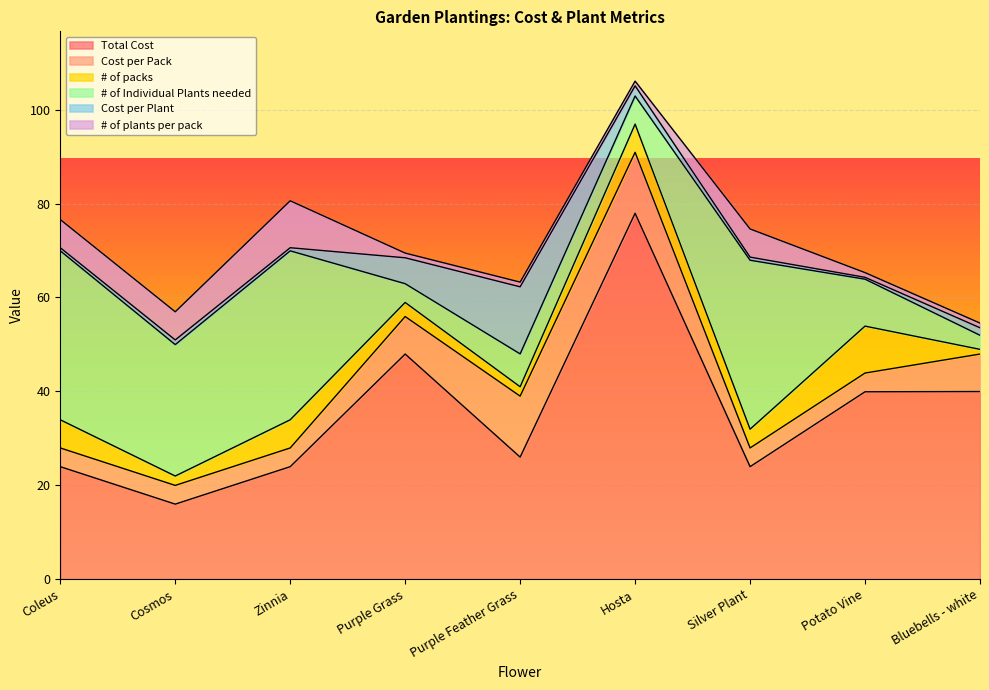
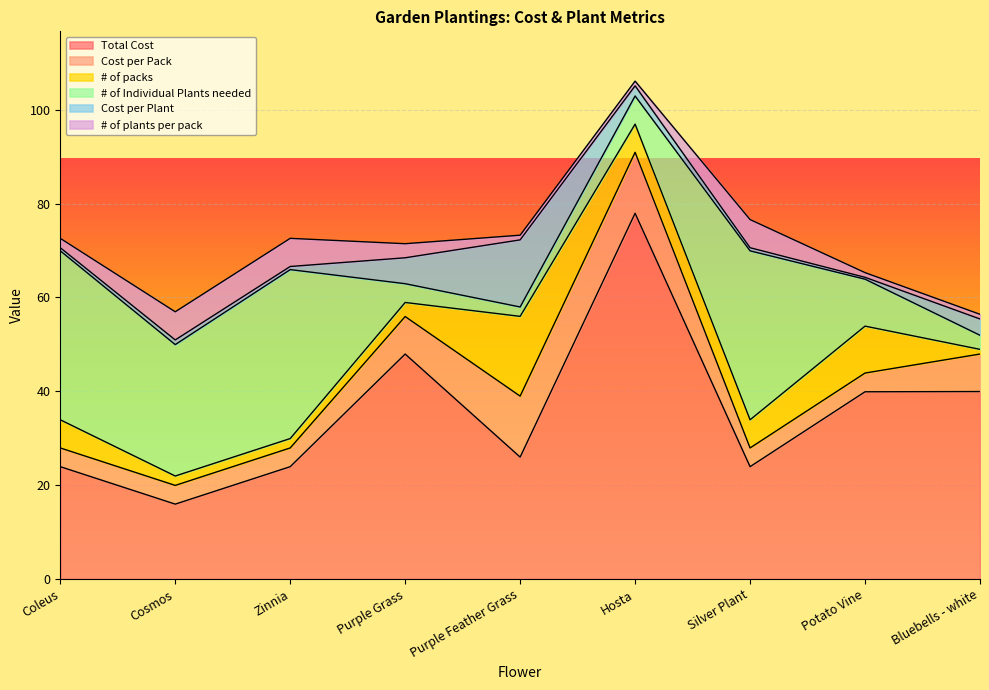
# of plants per pack, Coleus: 6 -> 2
# of packs, Zinnia: 6 -> 2
# of plants per pack, Zinnia: 10 -> 6
# of plants per pack, Purple Grass: 1 -> 3
# of packs, Purple Feather Grass: 2 -> 17
# of Individual Plants needed, Purple Feather Grass: 7 -> 2
# of packs, Silver Plant: 4 -> 6
Cost per Plant, Bluebells - white: 2 -> 3
